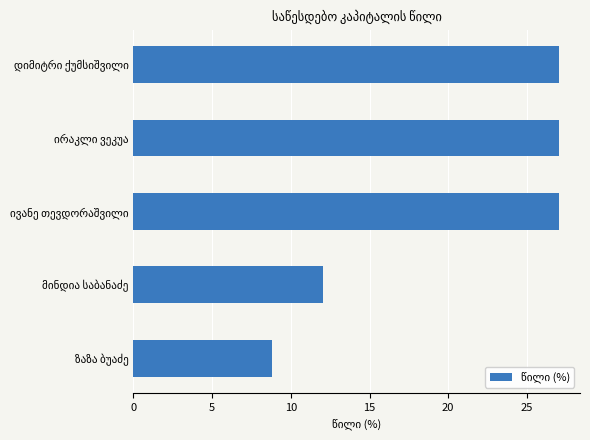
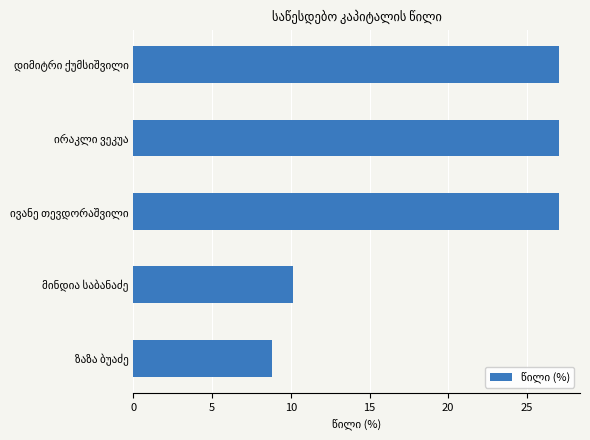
მინდია საბანაძე: 12.1 -> 10.1
